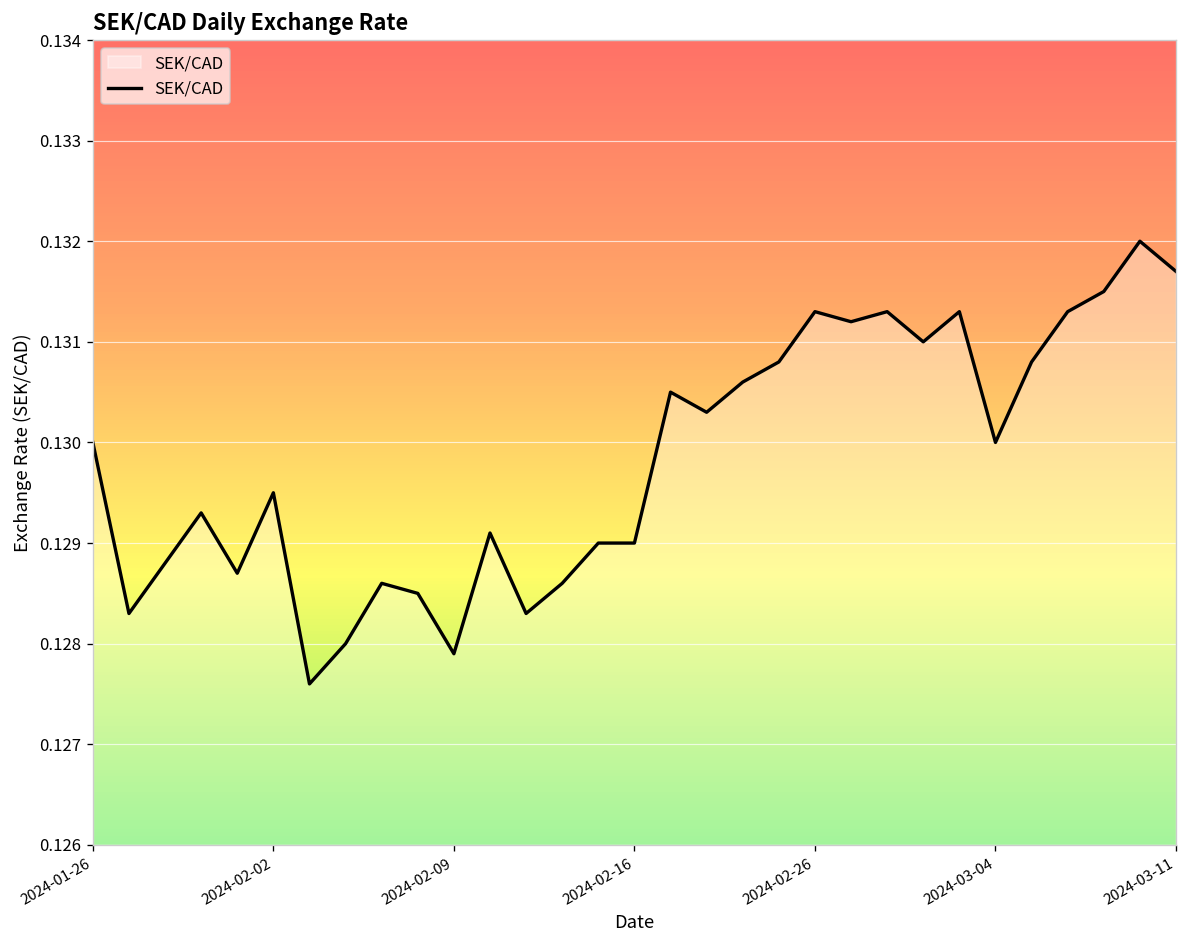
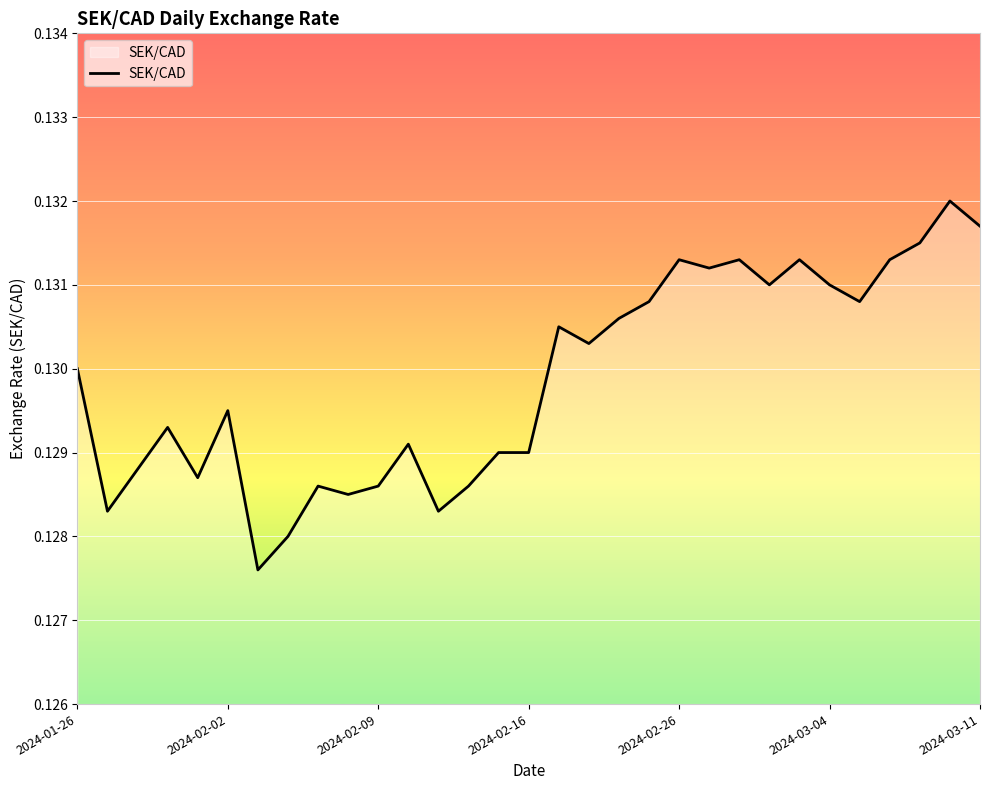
2024-02-09: 0.1279 -> 0.1286
2024-03-04: 0.130 -> 0.131
